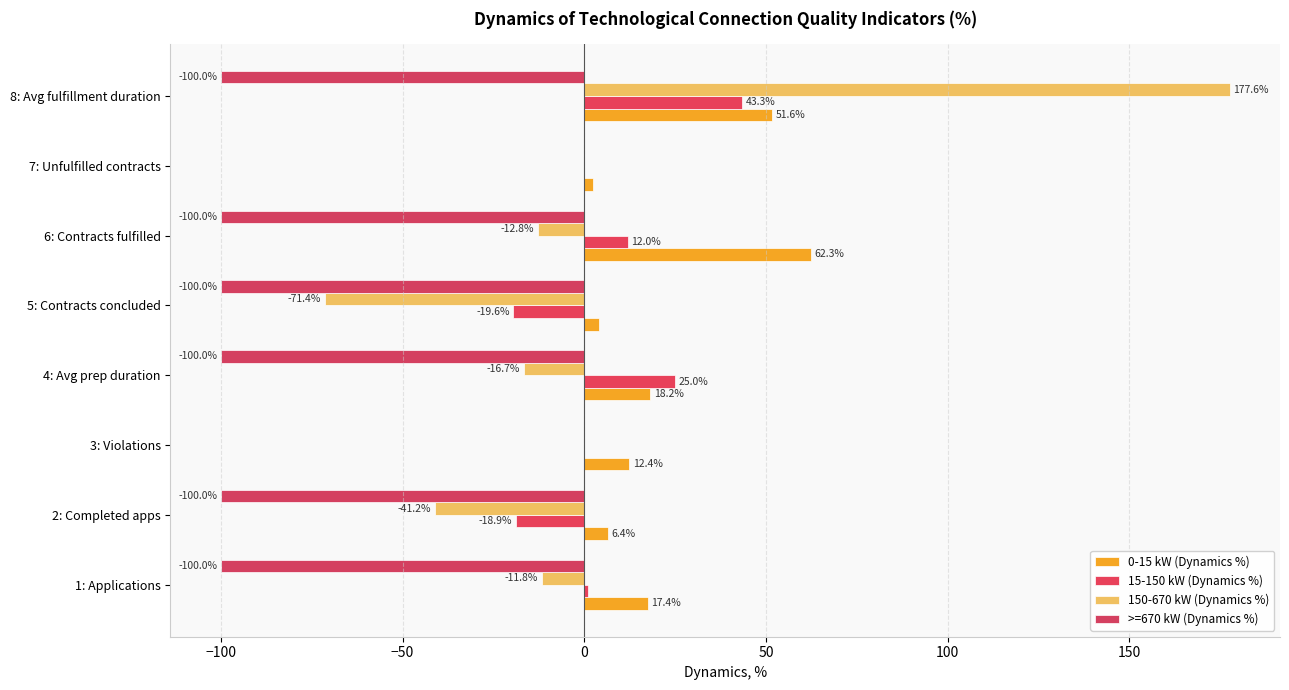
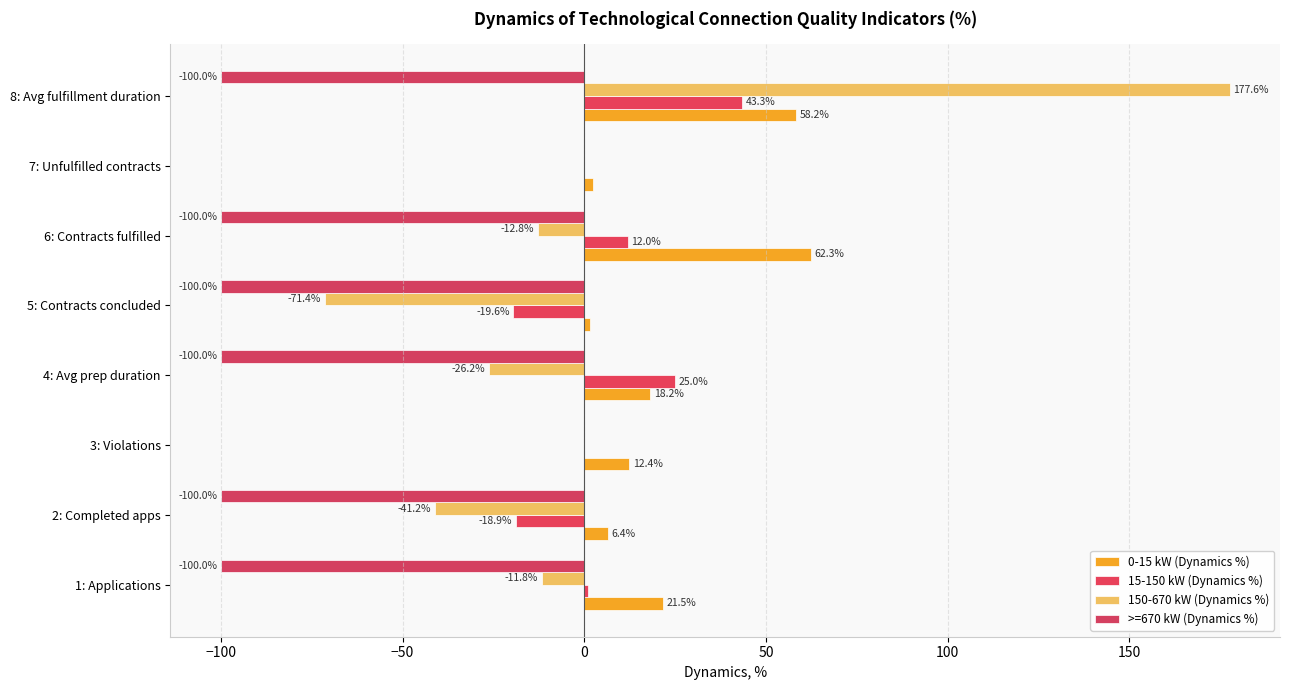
0-15 kW (Dynamics %), 8: Avg fulfillment duration: 51.6% -> 58.2%
0-15 kW (Dynamics %), 5: Contracts concluded: 4 -> 2
150-670 kW (Dynamics %), 4: Avg prep duration: -16.7% -> -26.2%
0-15 kW (Dynamics %), 1: Applications: 17.4% -> 21.5%
